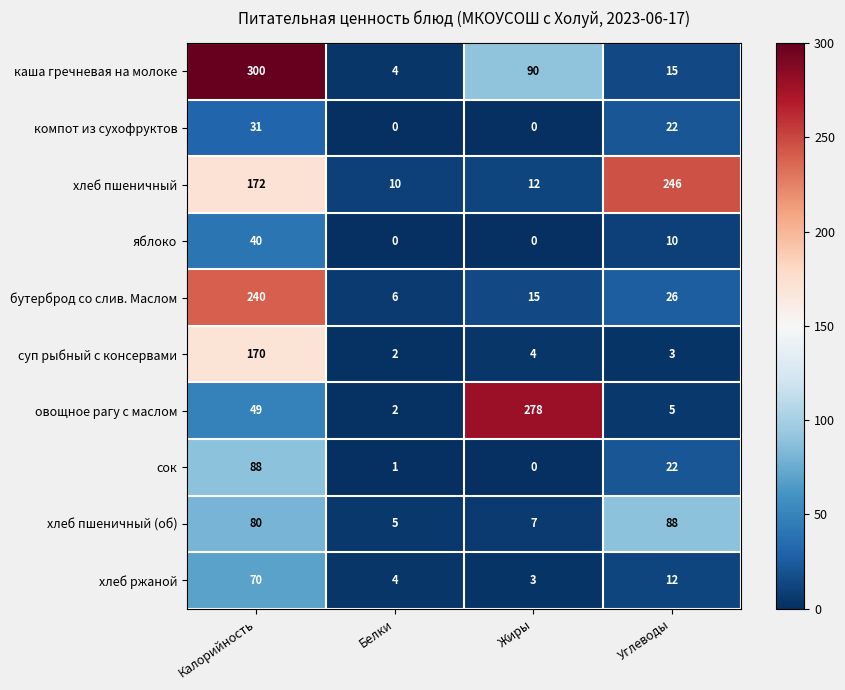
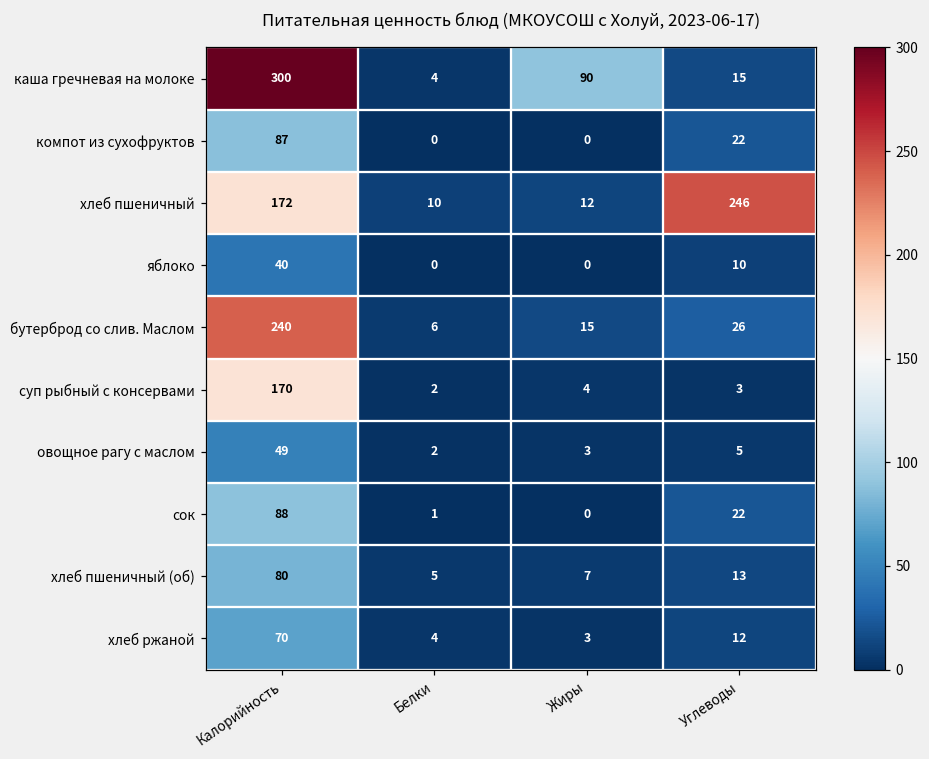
компот из сухофруктов, Калорийность: 31 -> 87
овощное рагу с маслом, Жиры: 278 -> 3
хлеб пшеничный (об), Углеводы: 88 -> 13
